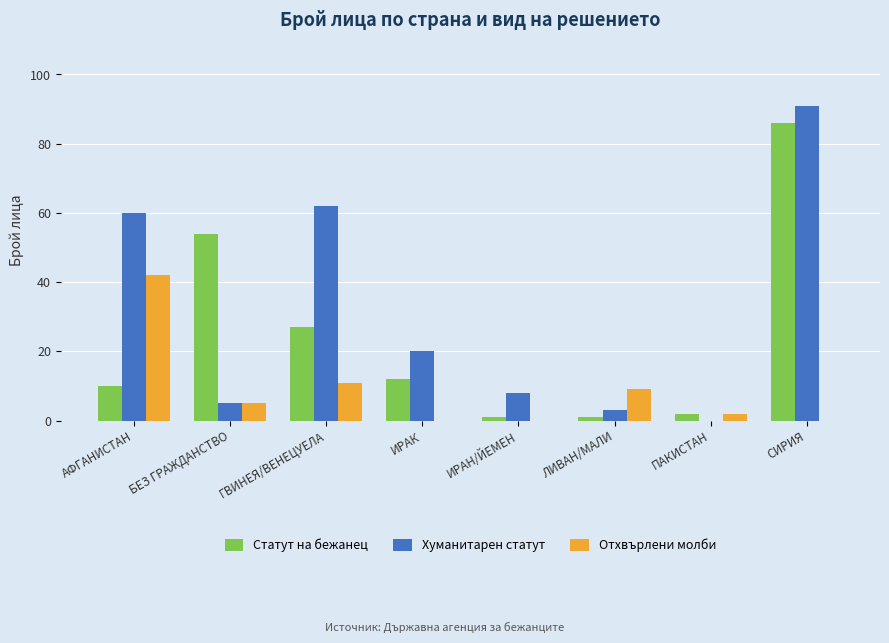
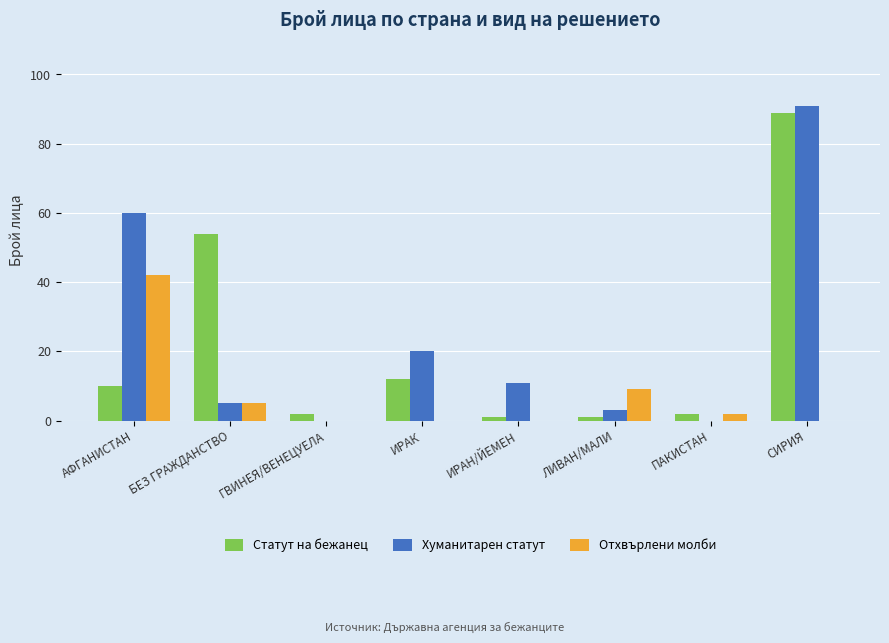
Статут на бежанец, ГВИНЕЯ/ВЕНЕЦУЕЛА: 27 -> 2
Хуманитарен статут, ГВИНЕЯ/ВЕНЕЦУЕЛА: 62 -> 0
Отхвърлени молби, ГВИНЕЯ/ВЕНЕЦУЕЛА: 11 -> 0
Хуманитарен статут, ИРАН/ЙЕМЕН: 8 -> 11
Статут на бежанец, СИРИЯ: 86 -> 89
